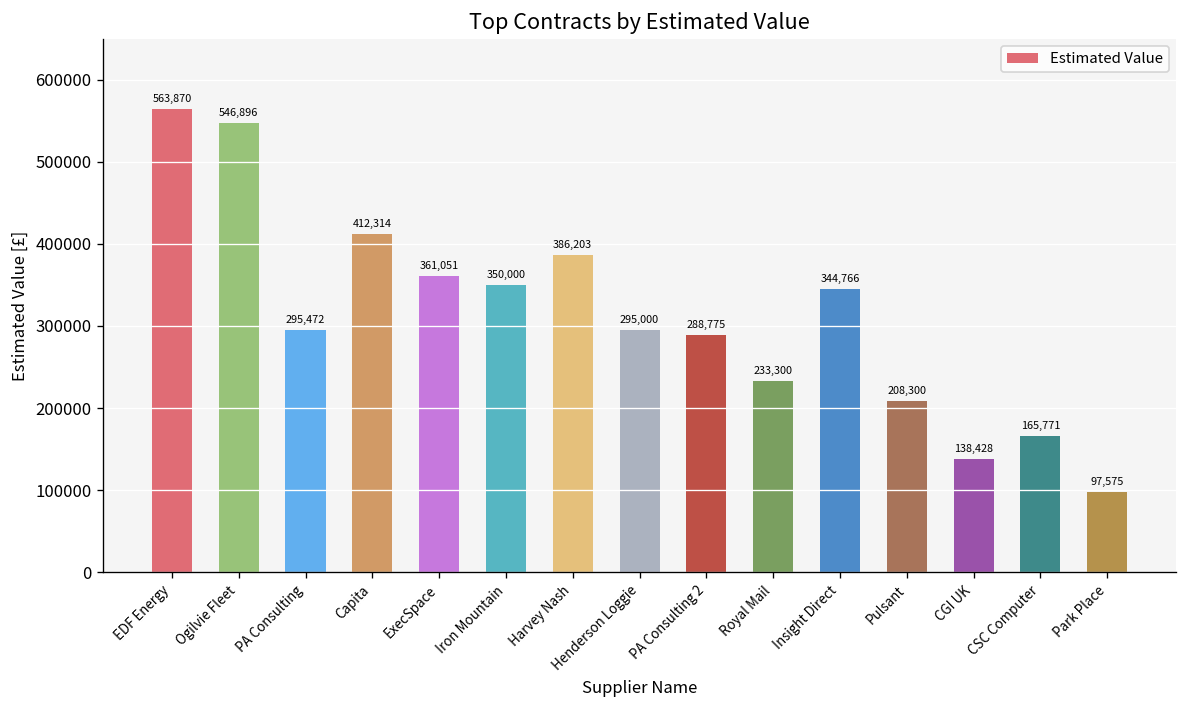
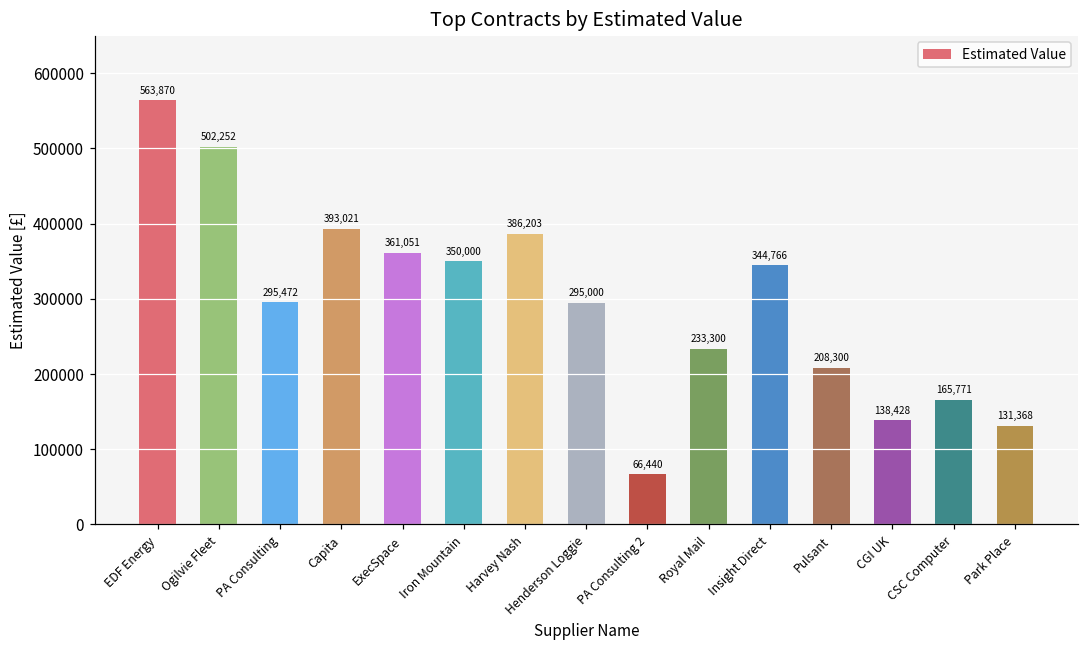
Ogilvie Fleet: 546,896 -> 502,252
Capita: 412,314 -> 393,021
PA Consulting 2: 288,775 -> 66,440
Park Place: 97,575 -> 131,368
